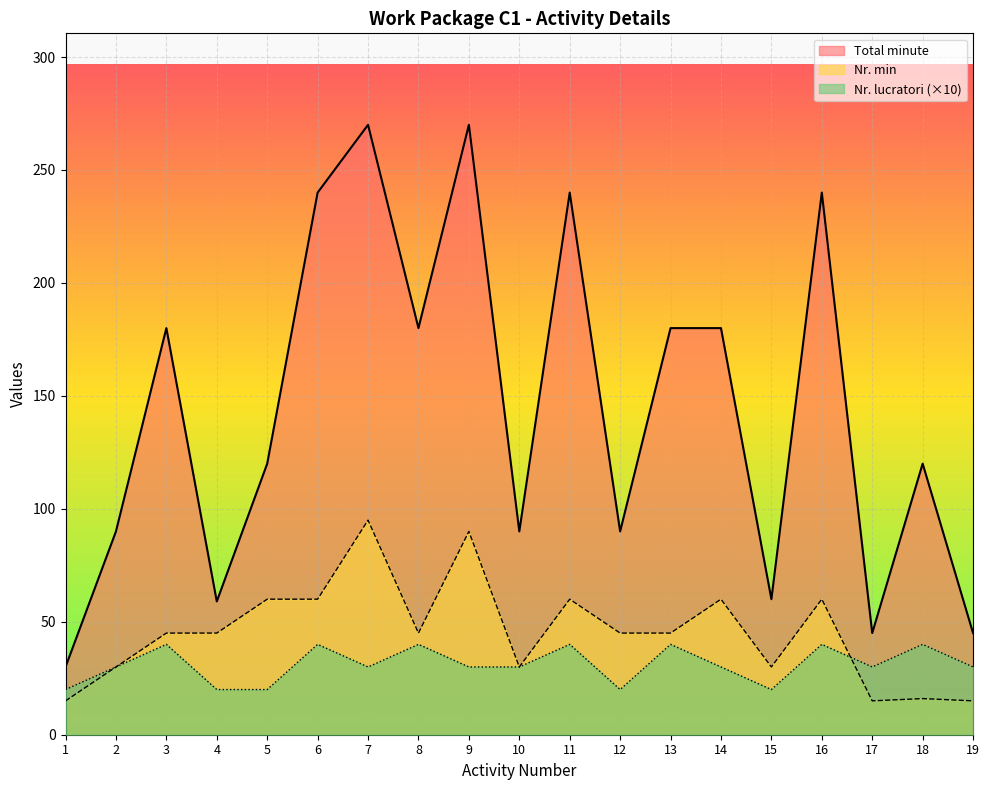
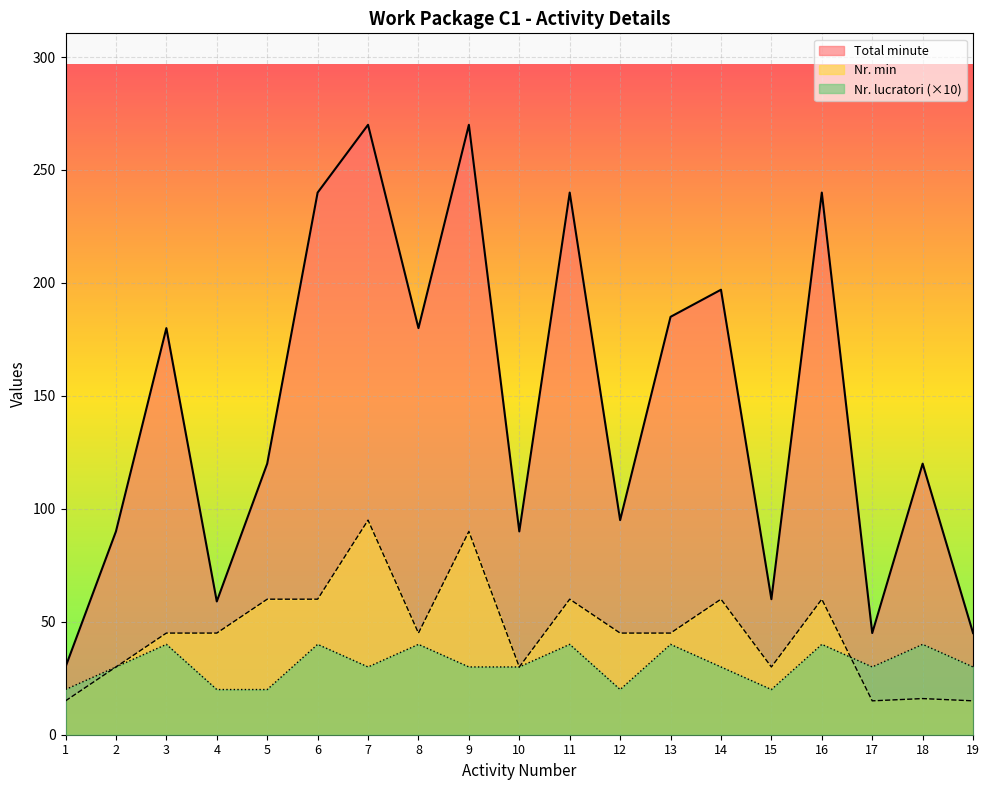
Total minute, 12: 90 -> 95
Total minute, 13: 180 -> 185
Total minute, 14: 180 -> 197
